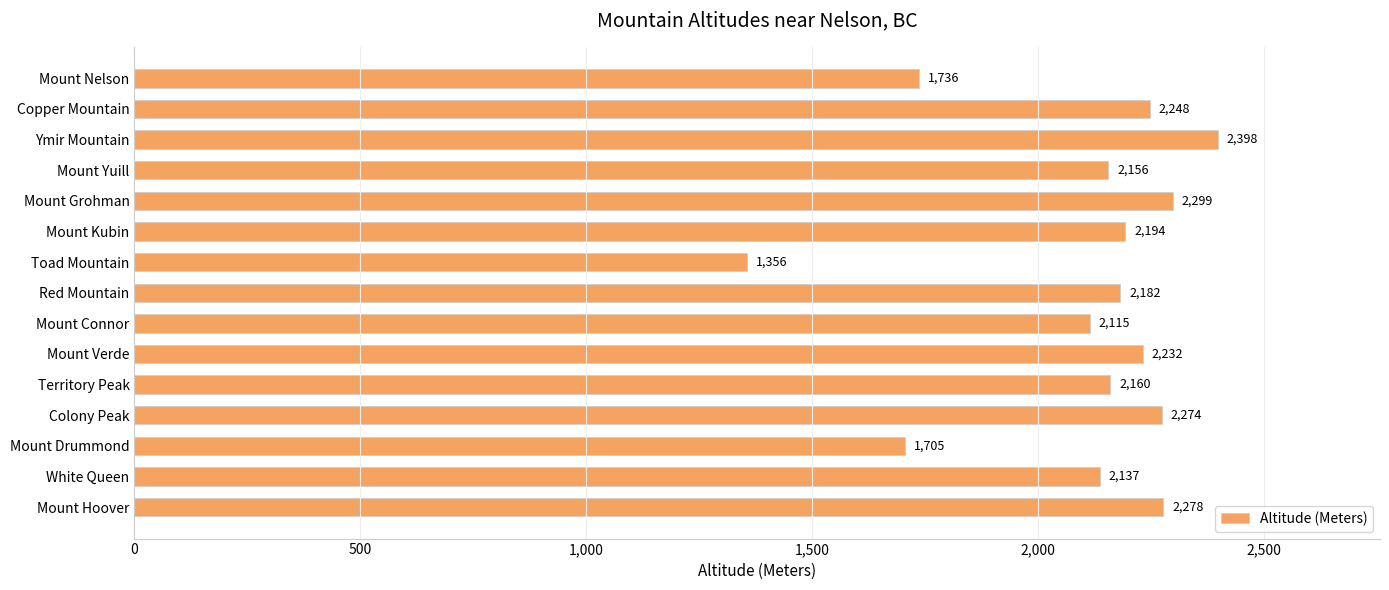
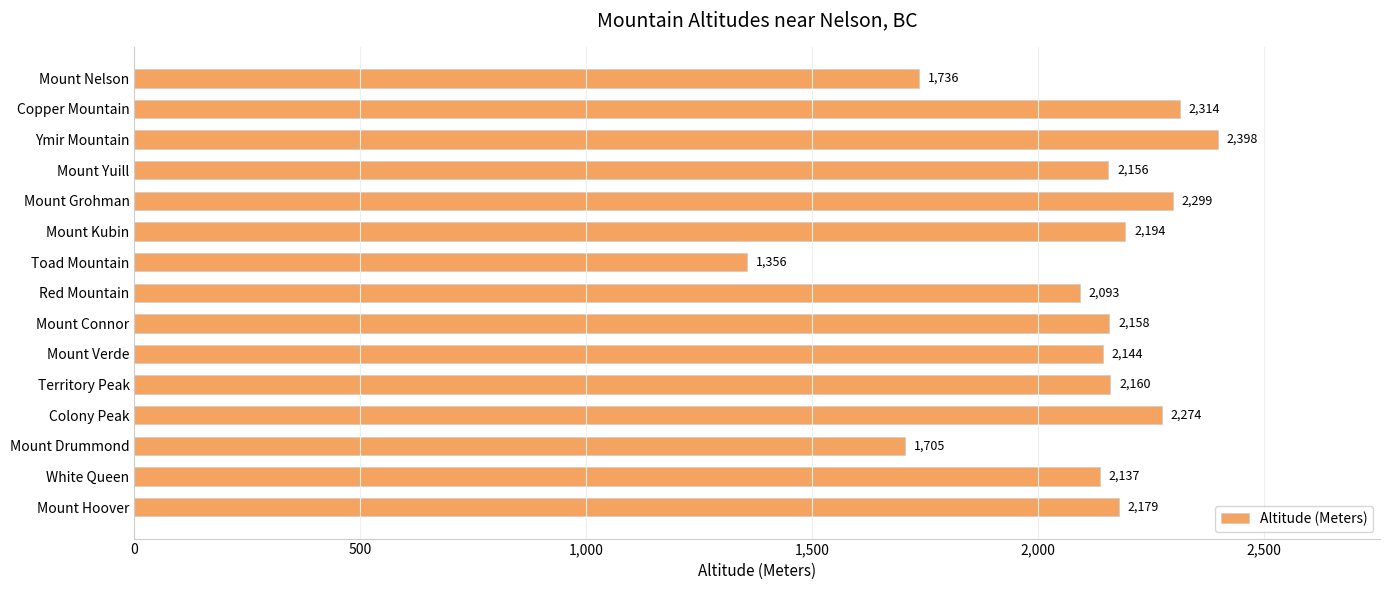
Copper Mountain: 2,248 -> 2,314
Red Mountain: 2,182 -> 2,093
Mount Connor: 2,115 -> 2,158
Mount Verde: 2,232 -> 2,144
Mount Hoover: 2,278 -> 2,179
